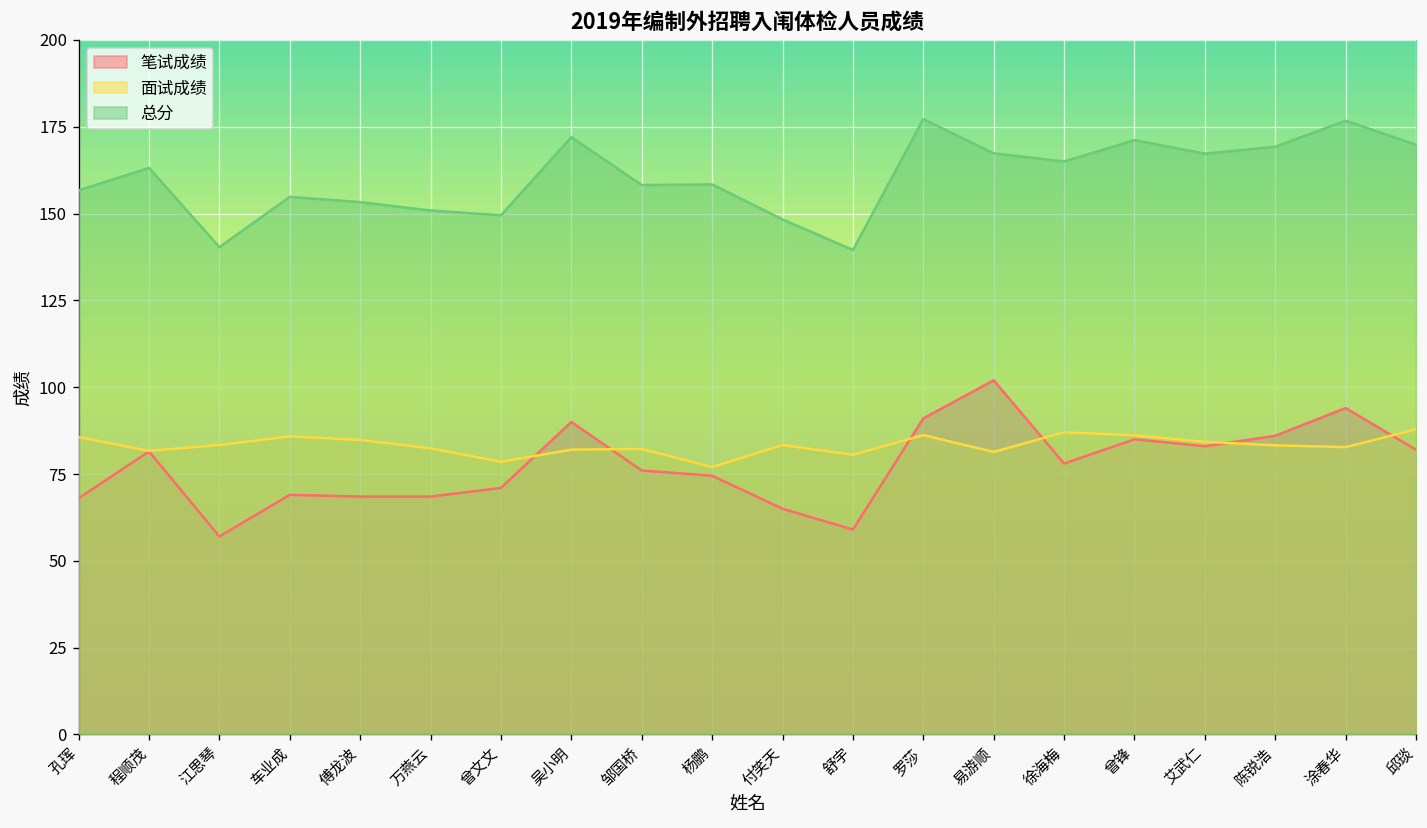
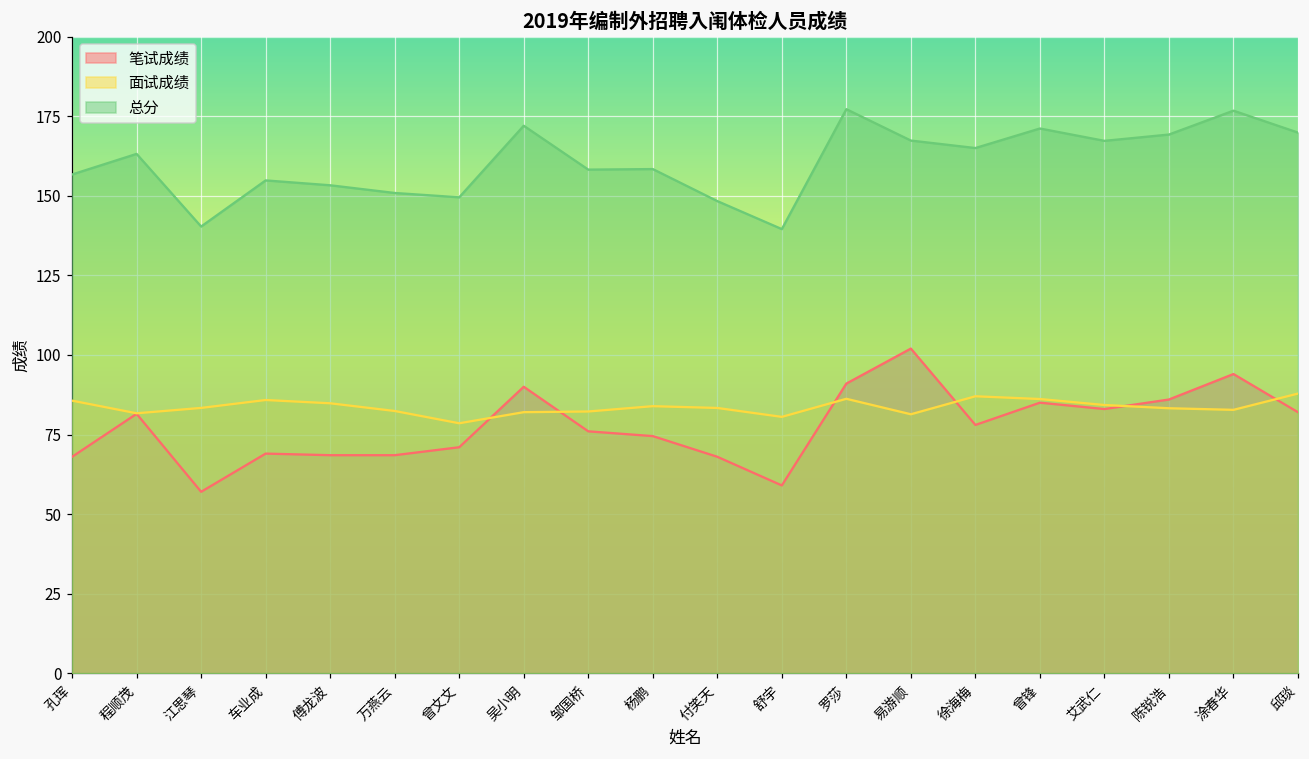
面试成绩, 杨鹏: 77 -> 84
笔试成绩, 付笑天: 65 -> 68
